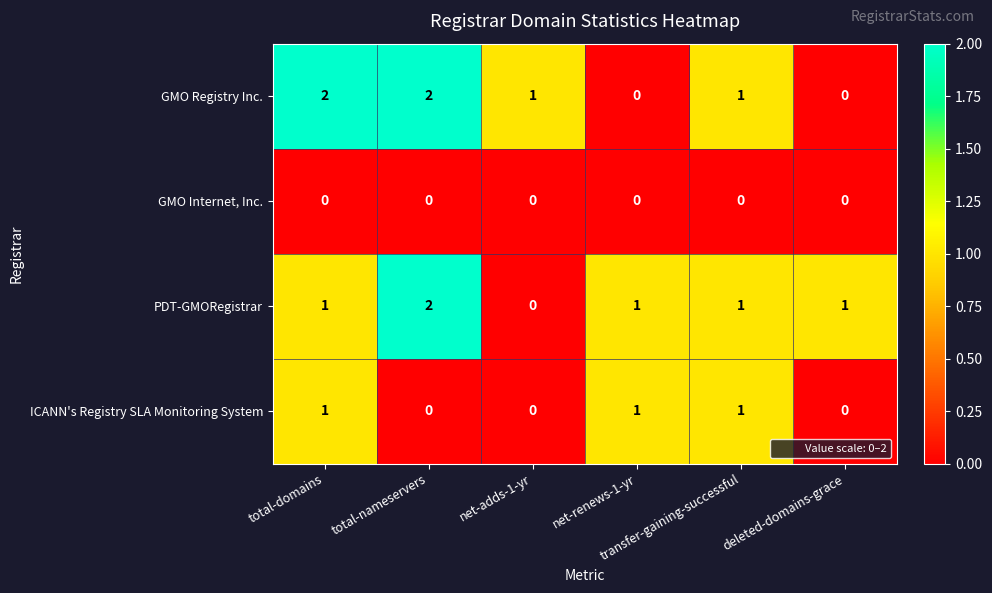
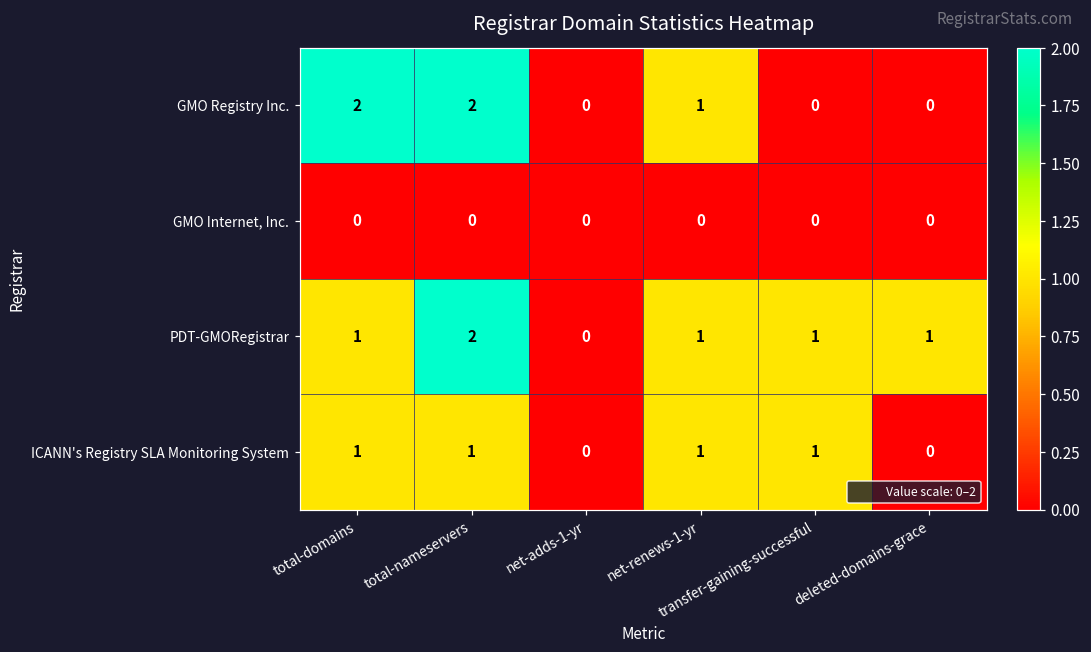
GMO Registry Inc., net-adds-1-yr: 1 -> 0
GMO Registry Inc., net-renews-1-yr: 0 -> 1
GMO Registry Inc., transfer-gaining-successful: 1 -> 0
ICANN's Registry SLA Monitoring System, total-nameservers: 0 -> 1
